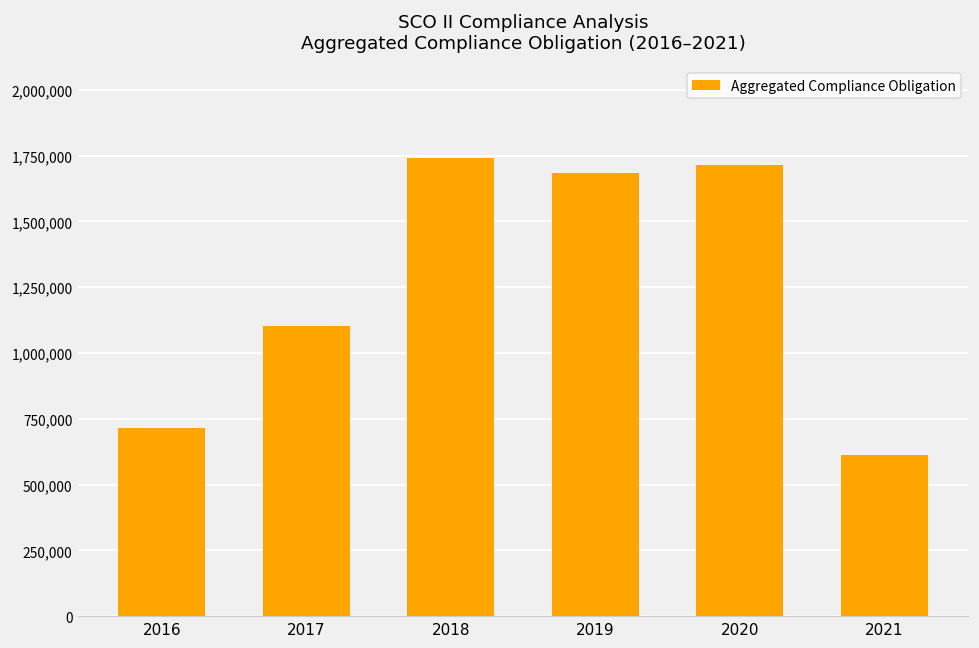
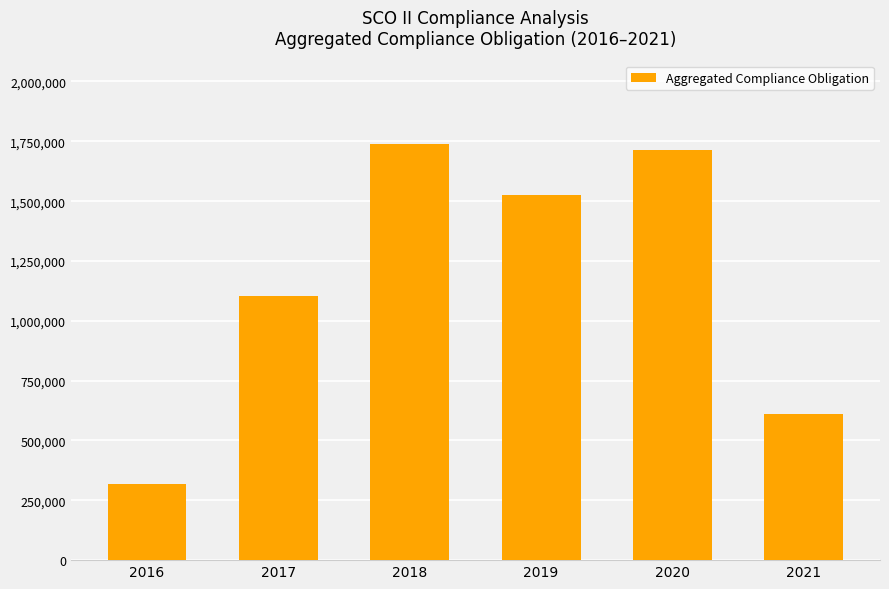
2016: 710,000 -> 320,000
2019: 1,680,000 -> 1,530,000
